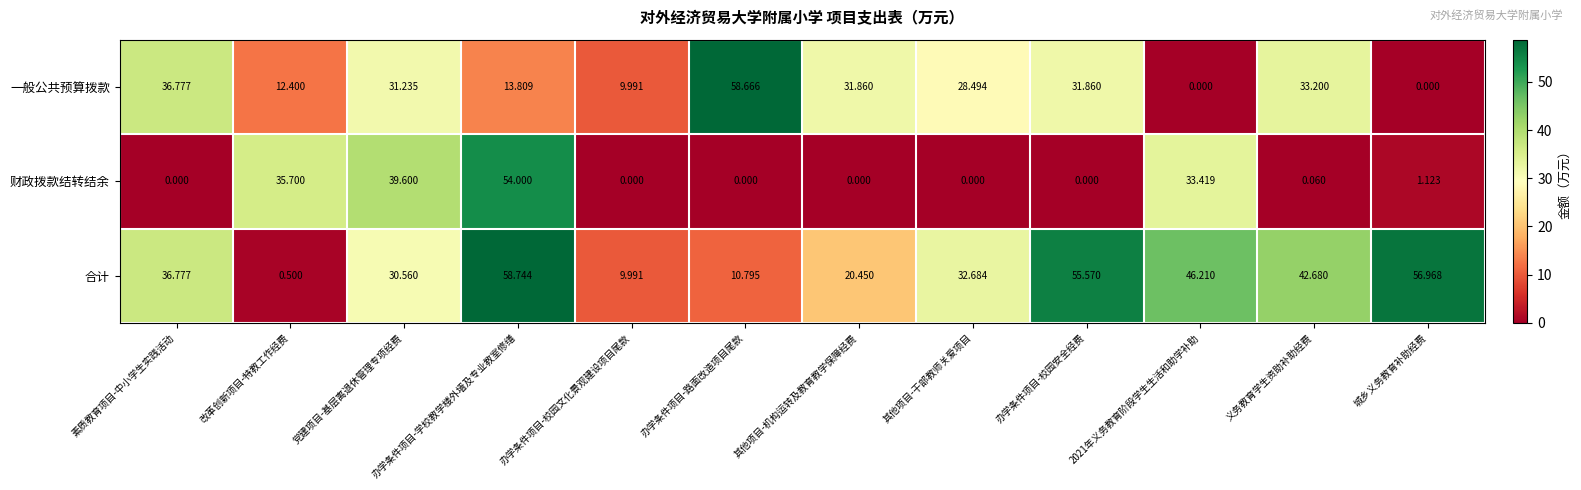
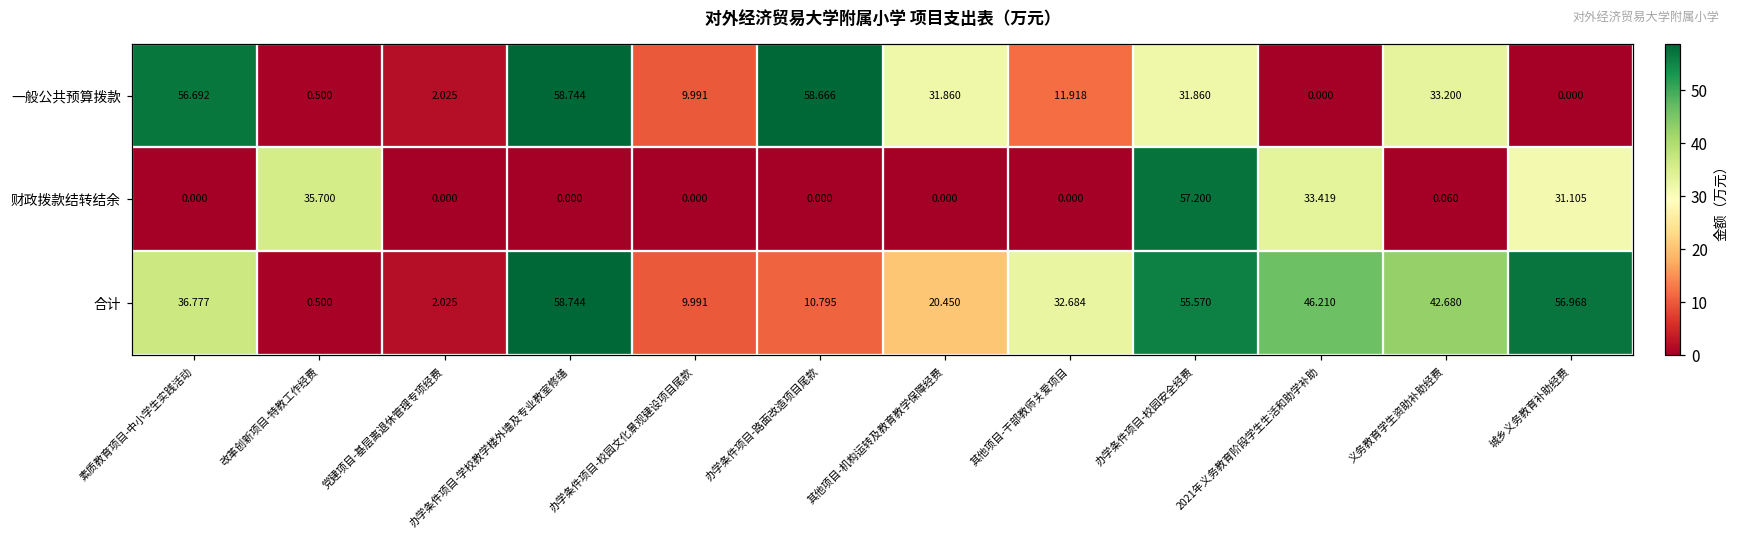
一般公共预算拨款, 素质教育项目-中小学生实践活动: 36.777 -> 56.692
一般公共预算拨款, 改革创新项目-特教工作经费: 12.400 -> 0.500
一般公共预算拨款, 党建项目-基层离退休管理专项经费: 31.235 -> 2.025
一般公共预算拨款, 办学条件项目-学校教学楼外墙及专业教室修缮: 13.809 -> 58.744
一般公共预算拨款, 其他项目-干部教师关爱项目: 28.494 -> 11.918
财政拨款结转结余, 党建项目-基层离退休管理专项经费: 39.600 -> 0.000
财政拨款结转结余, 办学条件项目-学校教学楼外墙及专业教室修缮: 54.000 -> 0.000
财政拨款结转结余, 办学条件项目-校园安全经费: 0.000 -> 57.200
财政拨款结转结余, 城乡义务教育补助经费: 1.123 -> 31.105
合计, 党建项目-基层离退休管理专项经费: 30.560 -> 2.025
